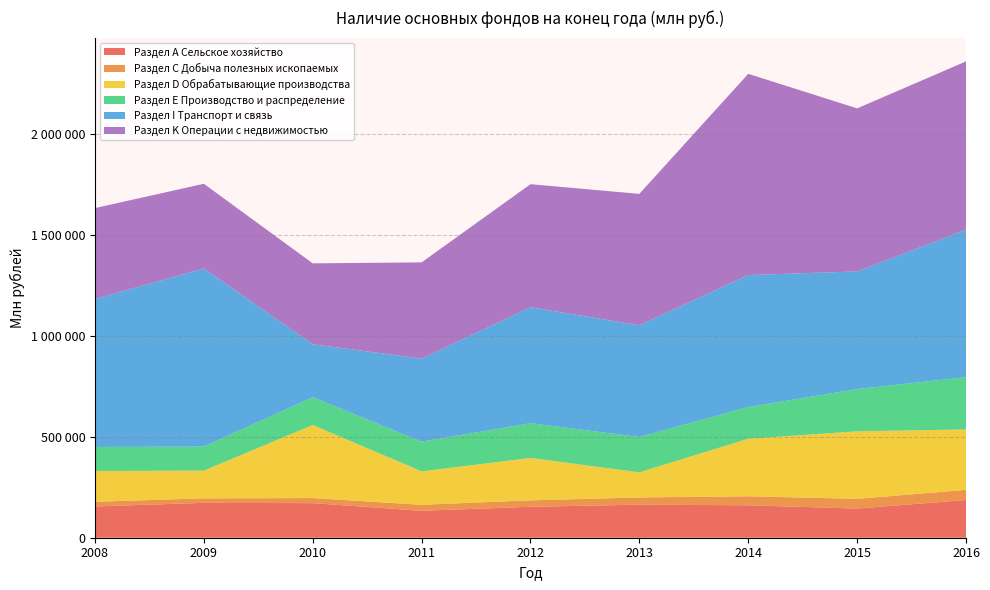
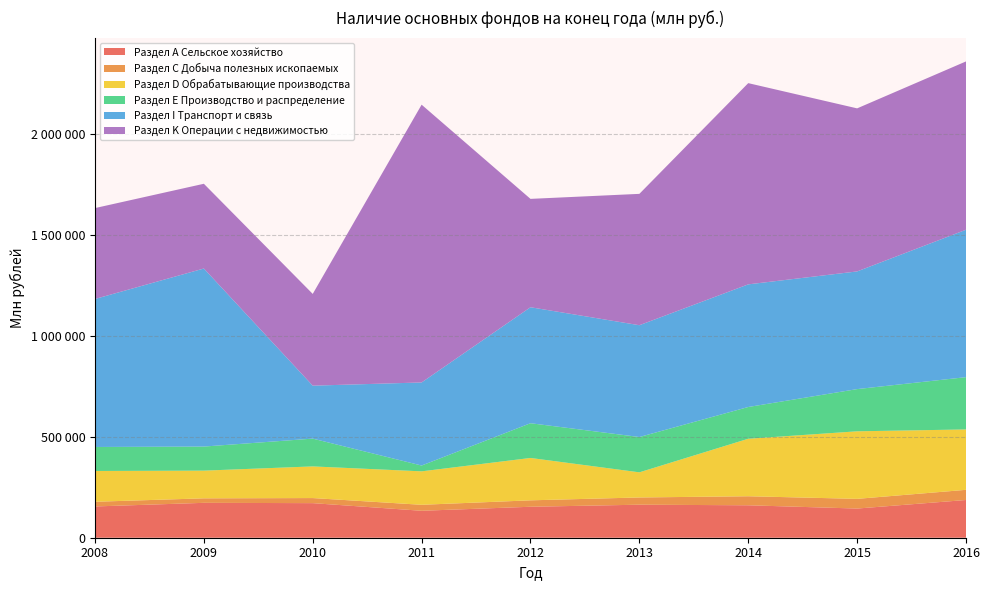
Раздел D Обрабатывающие производства, 2010: 360000 -> 160000
Раздел K Операции с недвижимостью, 2010: 400000 -> 450000
Раздел Е Производство и распределение, 2011: 150000 -> 30000
Раздел K Операции с недвижимостью, 2011: 480000 -> 1370000
Раздел K Операции с недвижимостью, 2012: 610000 -> 540000
Раздел I Транспорт и связь, 2014: 650000 -> 610000
